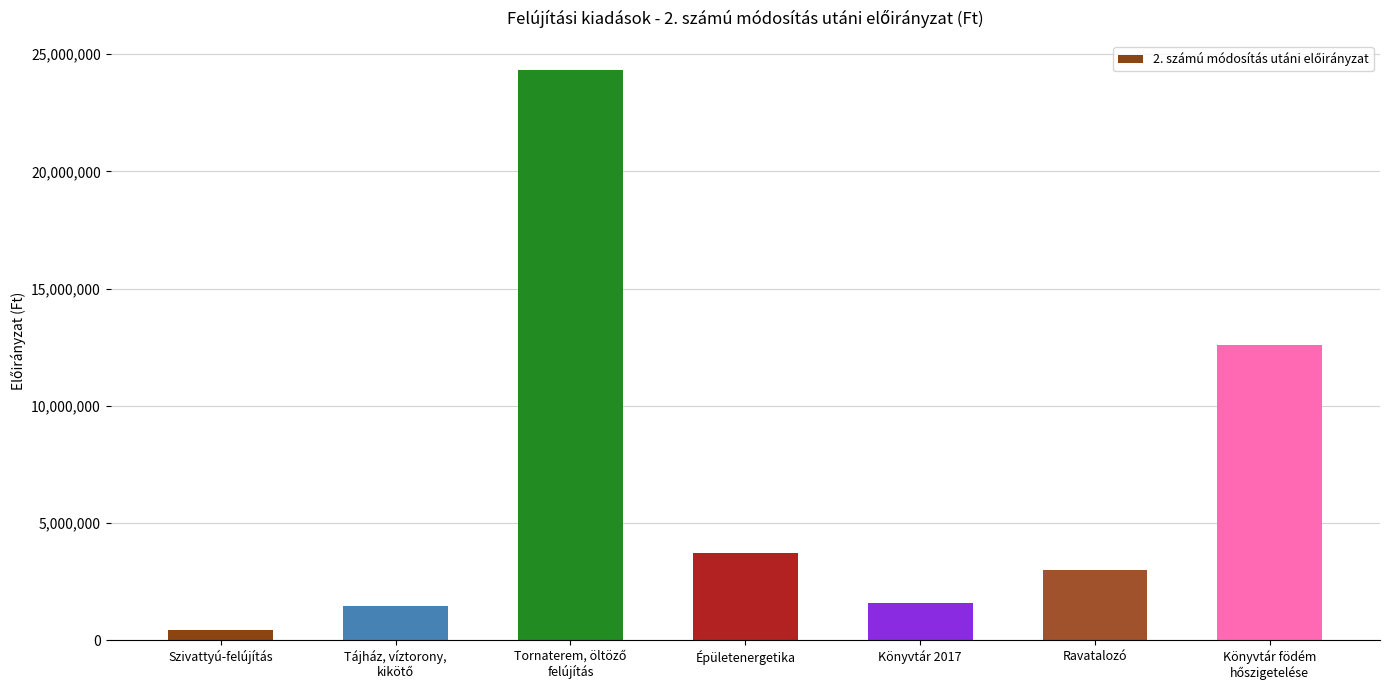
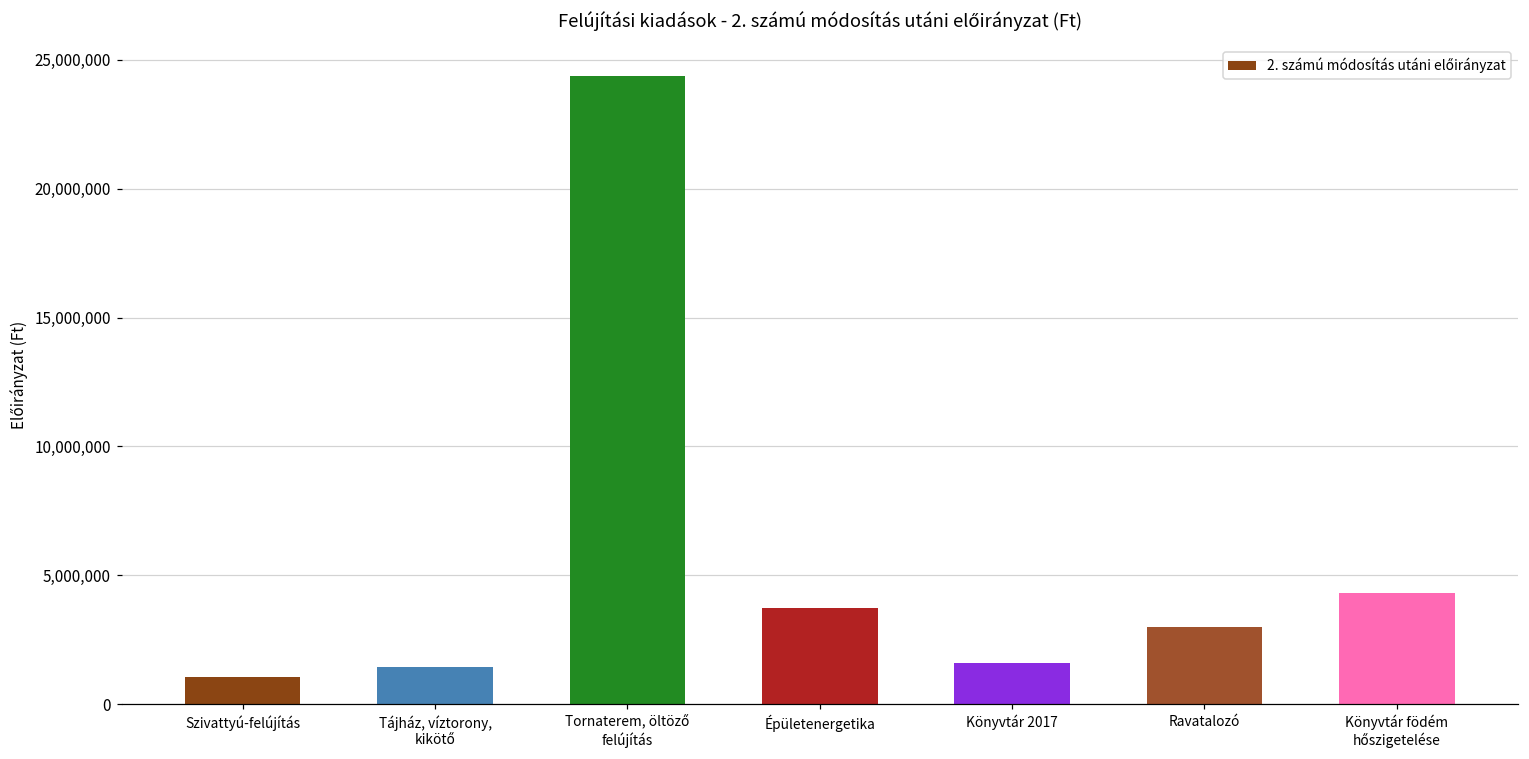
Szivattyú-felújítás: 400,000 -> 1,100,000
Könyvtár födém hőszigetelése: 12,600,000 -> 4,300,000
